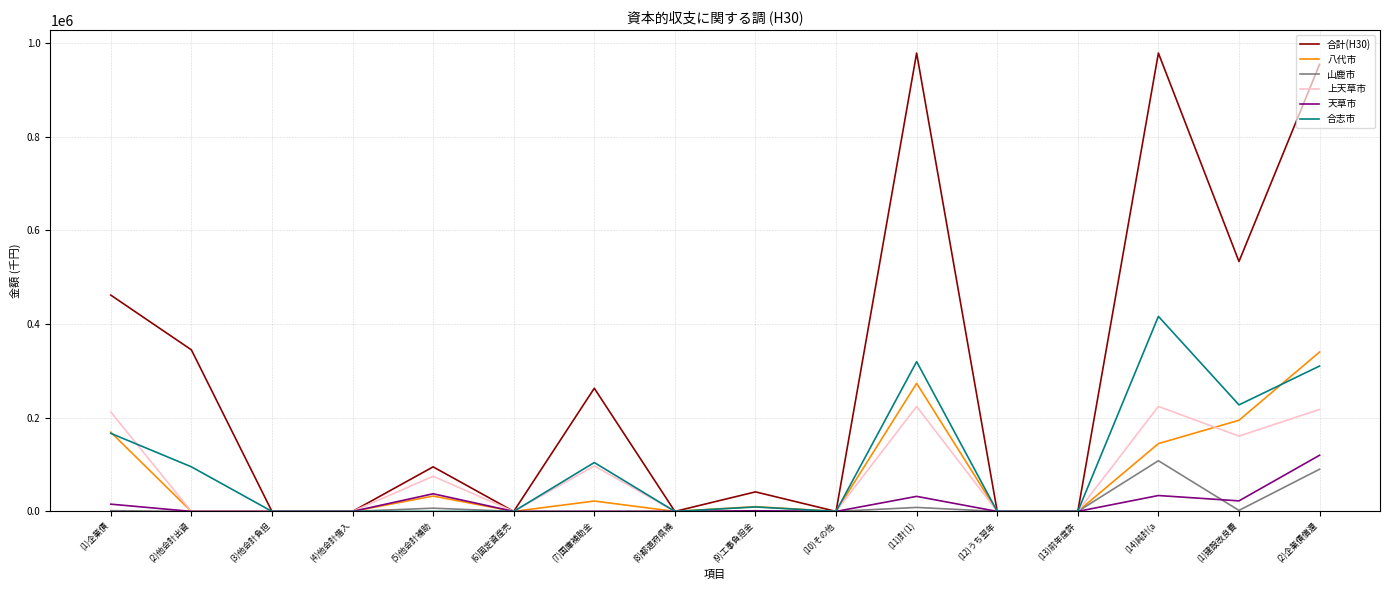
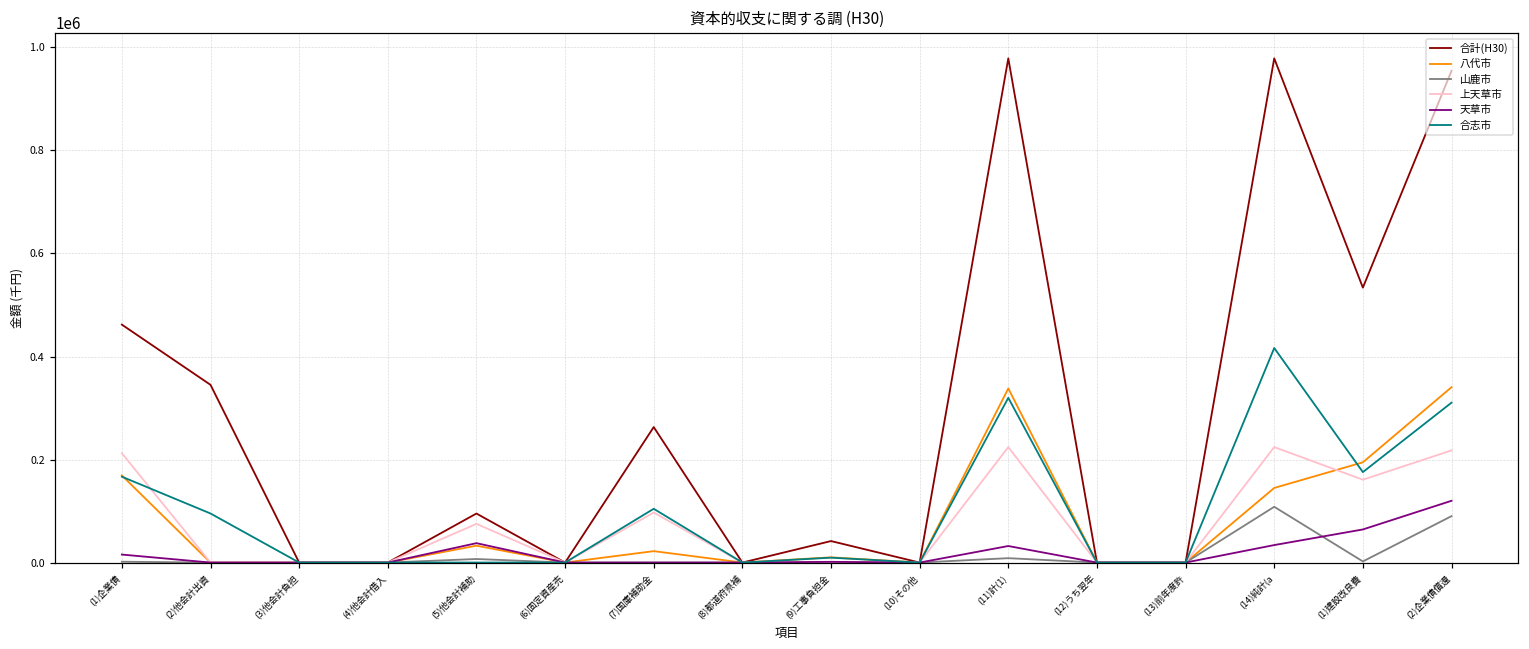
八代市, (11)計(1): 270000 -> 340000
天草市, (1)建設改良費: 20000 -> 60000
合志市, (1)建設改良費: 230000 -> 180000
